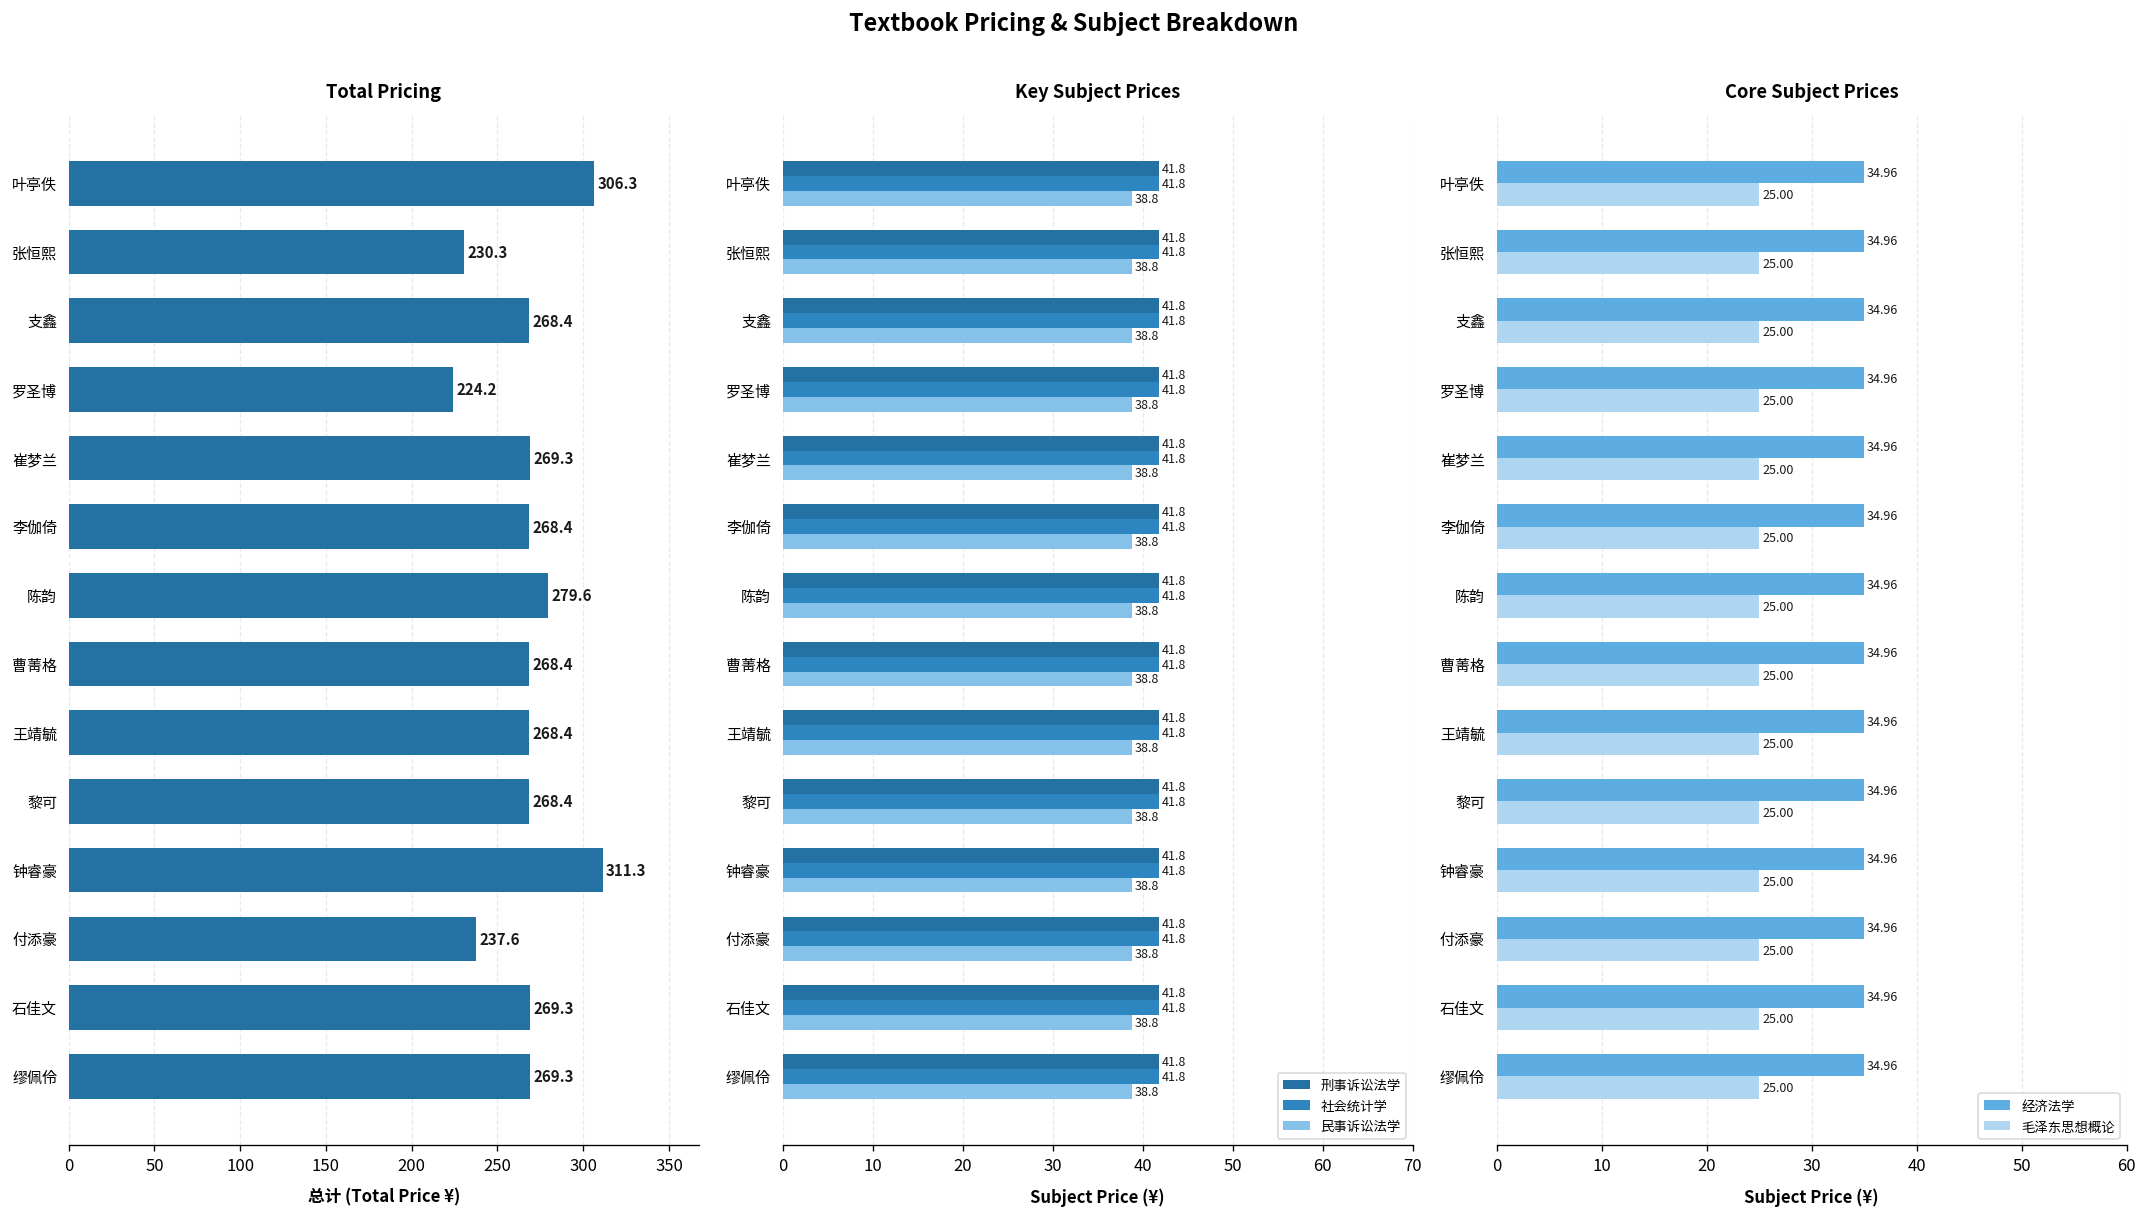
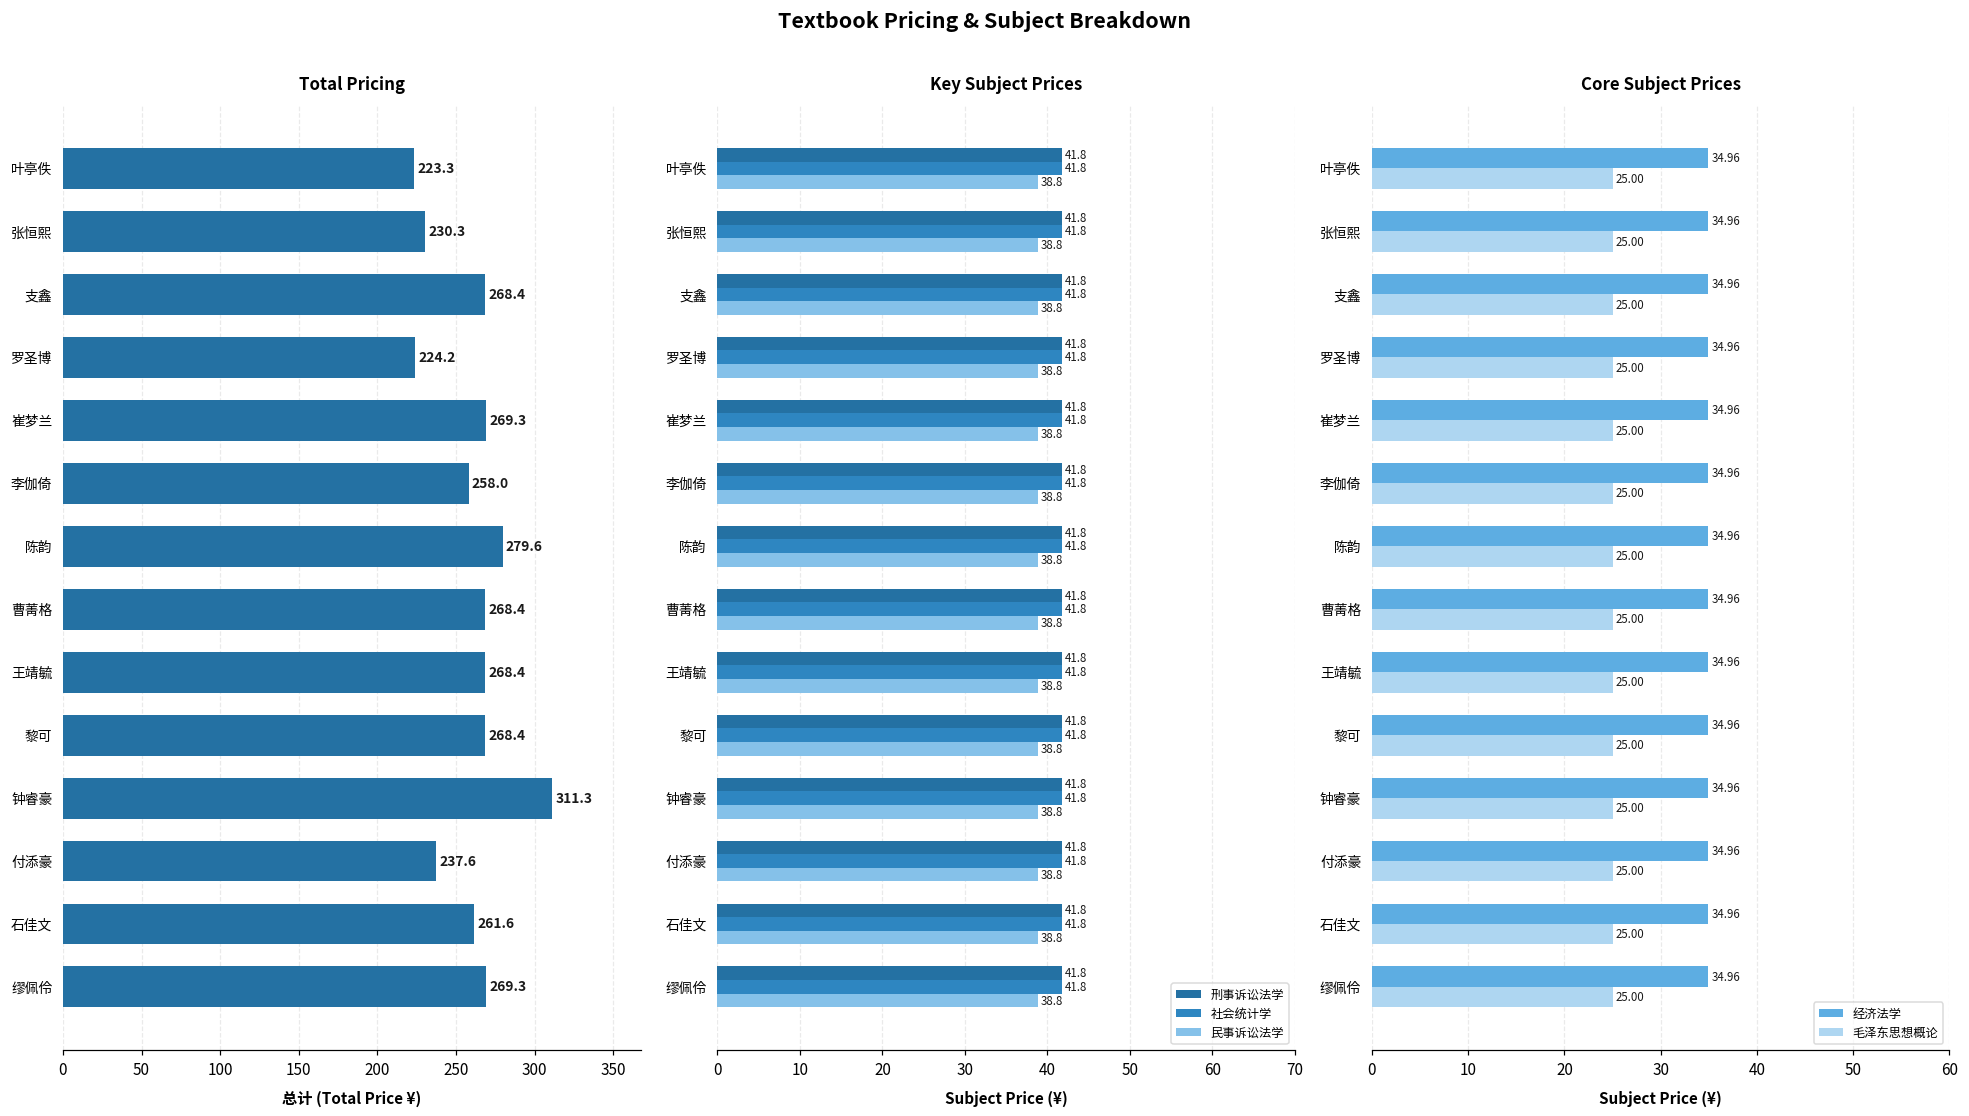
Total Pricing, 叶亭佚: 306.3 -> 223.3
Total Pricing, 李伽倚: 268.4 -> 258.0
Total Pricing, 石佳文: 269.3 -> 261.6
